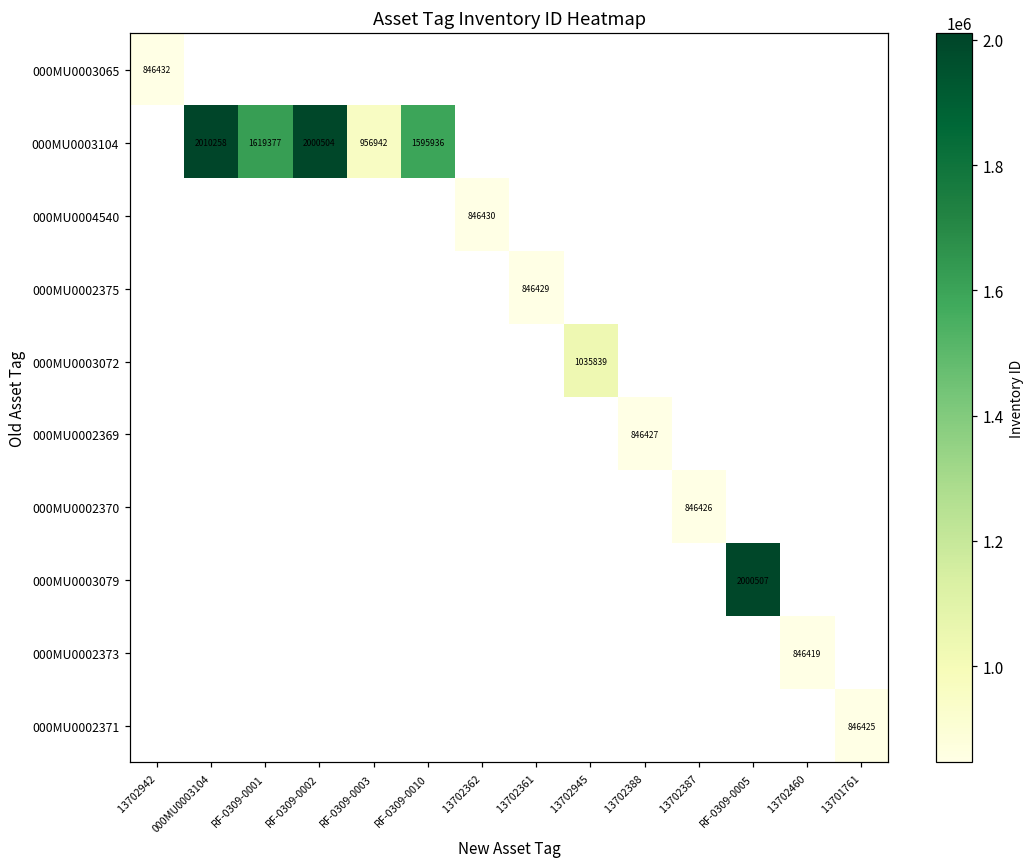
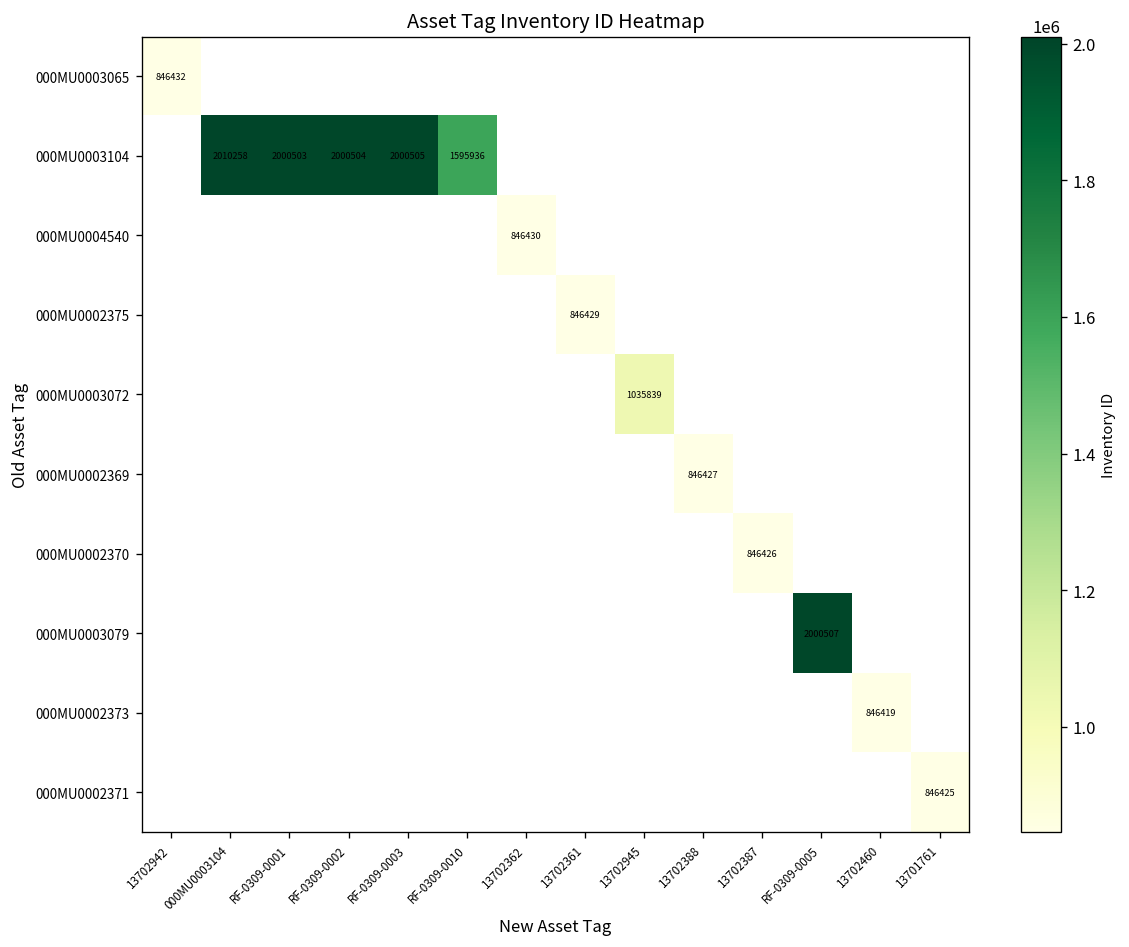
000MU0003104, RF-0309-0001: 1619377 -> 2000503
000MU0003104, RF-0309-0003: 956942 -> 2000505
